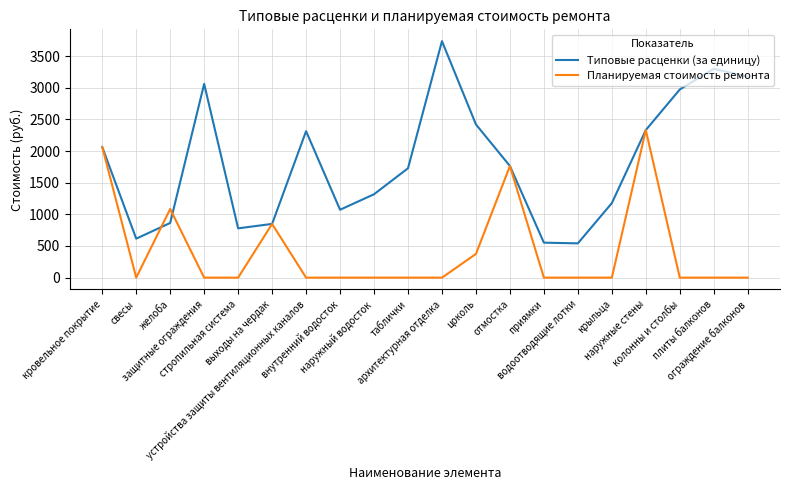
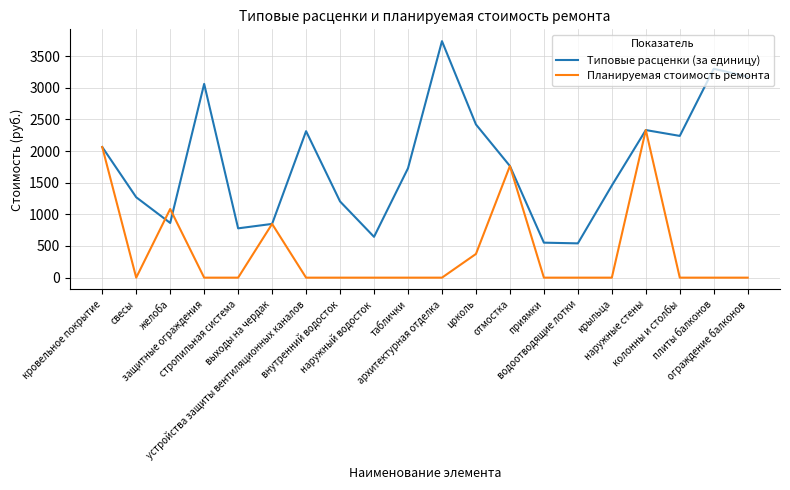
Типовые расценки (за единицу), свесы: 600 -> 1300
Типовые расценки (за единицу), внутренний водосток: 1100 -> 1200
Типовые расценки (за единицу), наружный водосток: 1300 -> 600
Типовые расценки (за единицу), крыльца: 1200 -> 1500
Типовые расценки (за единицу), колонны и столбы: 3000 -> 2200
